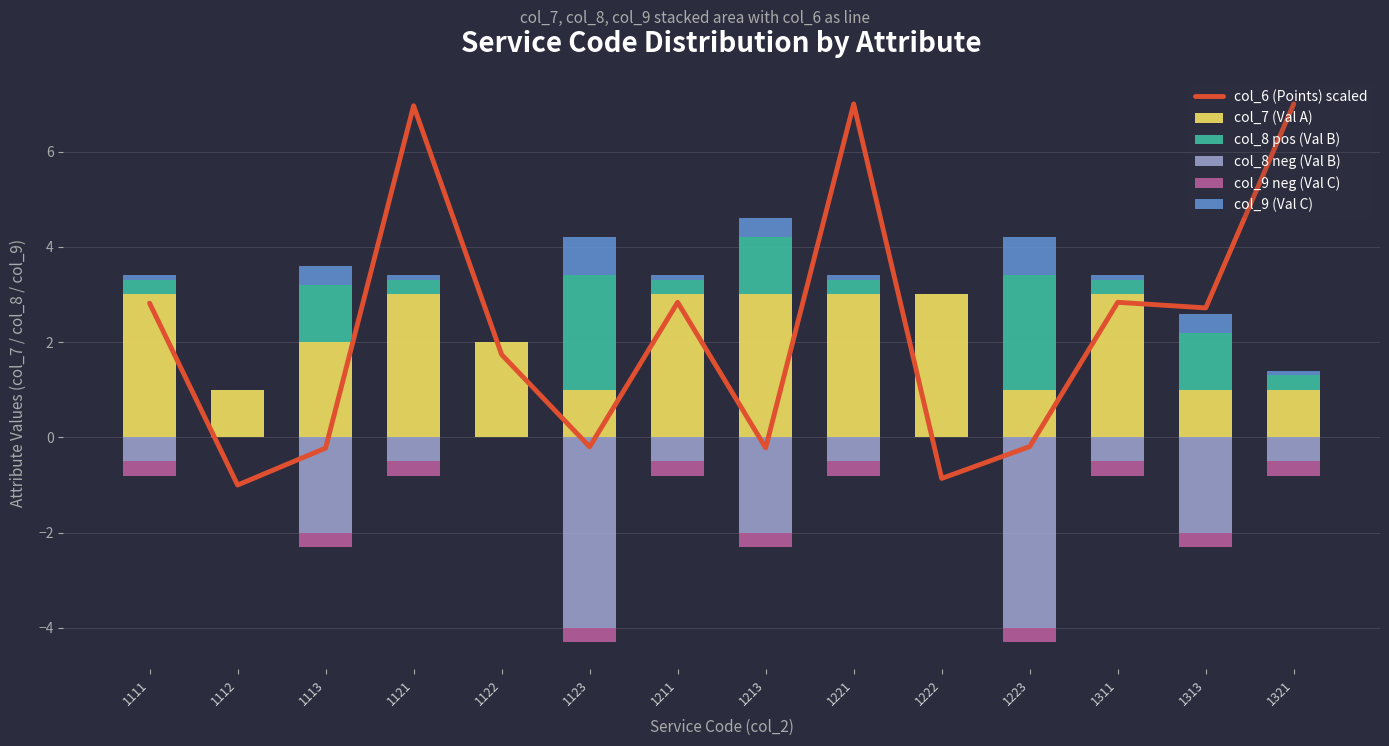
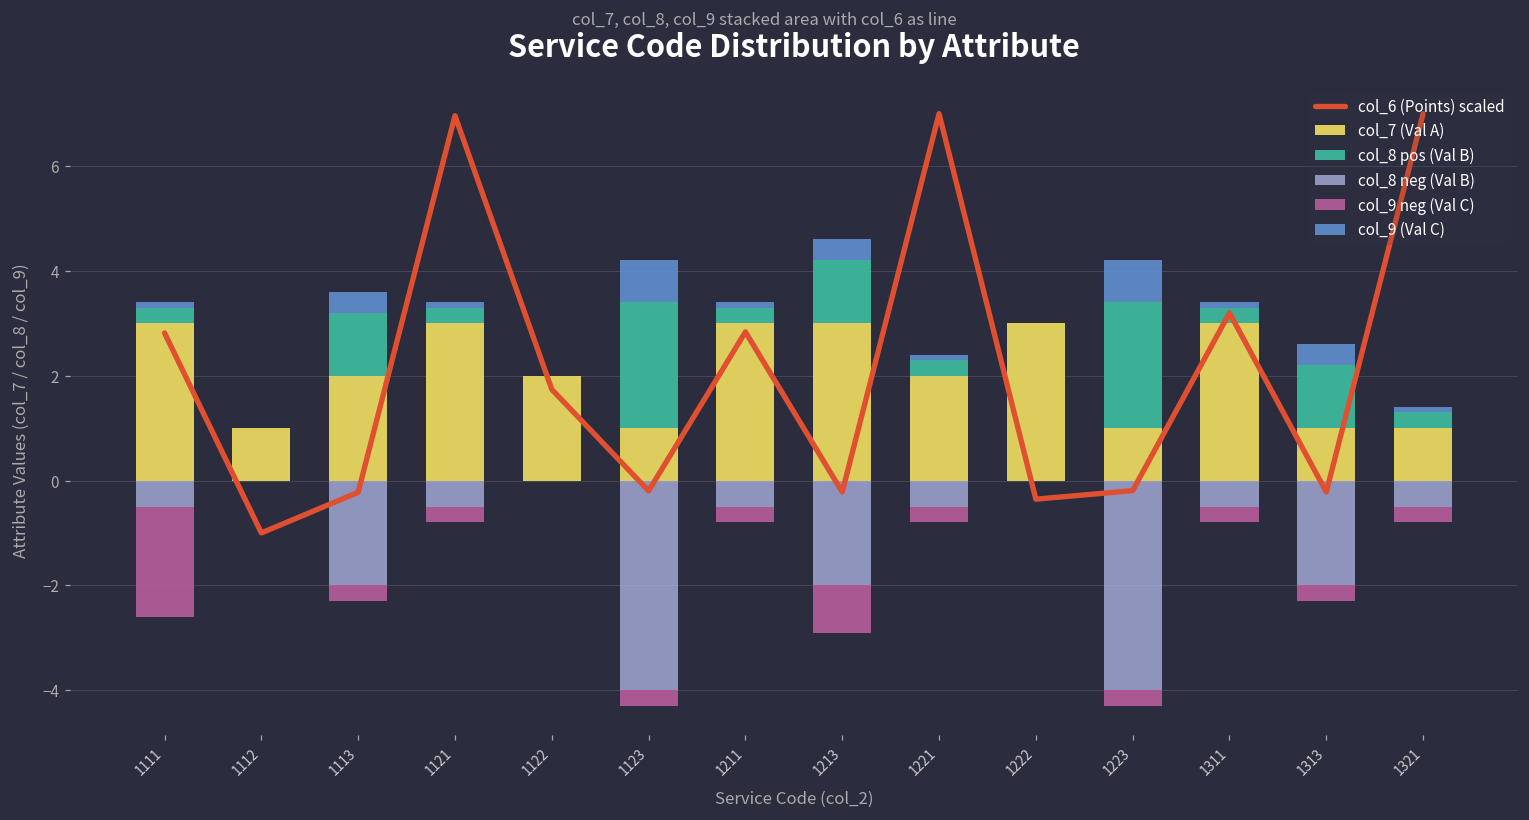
col_9 neg (Val C), 1111: -0.3 -> -2.1
col_9 neg (Val C), 1213: -0.3 -> -0.9
col_7 (Val A), 1221: 3 -> 2
col_6 (Points) scaled, 1222: -0.9 -> -0.4
col_6 (Points) scaled, 1311: 2.8 -> 3.2
col_6 (Points) scaled, 1313: 2.7 -> -0.2
